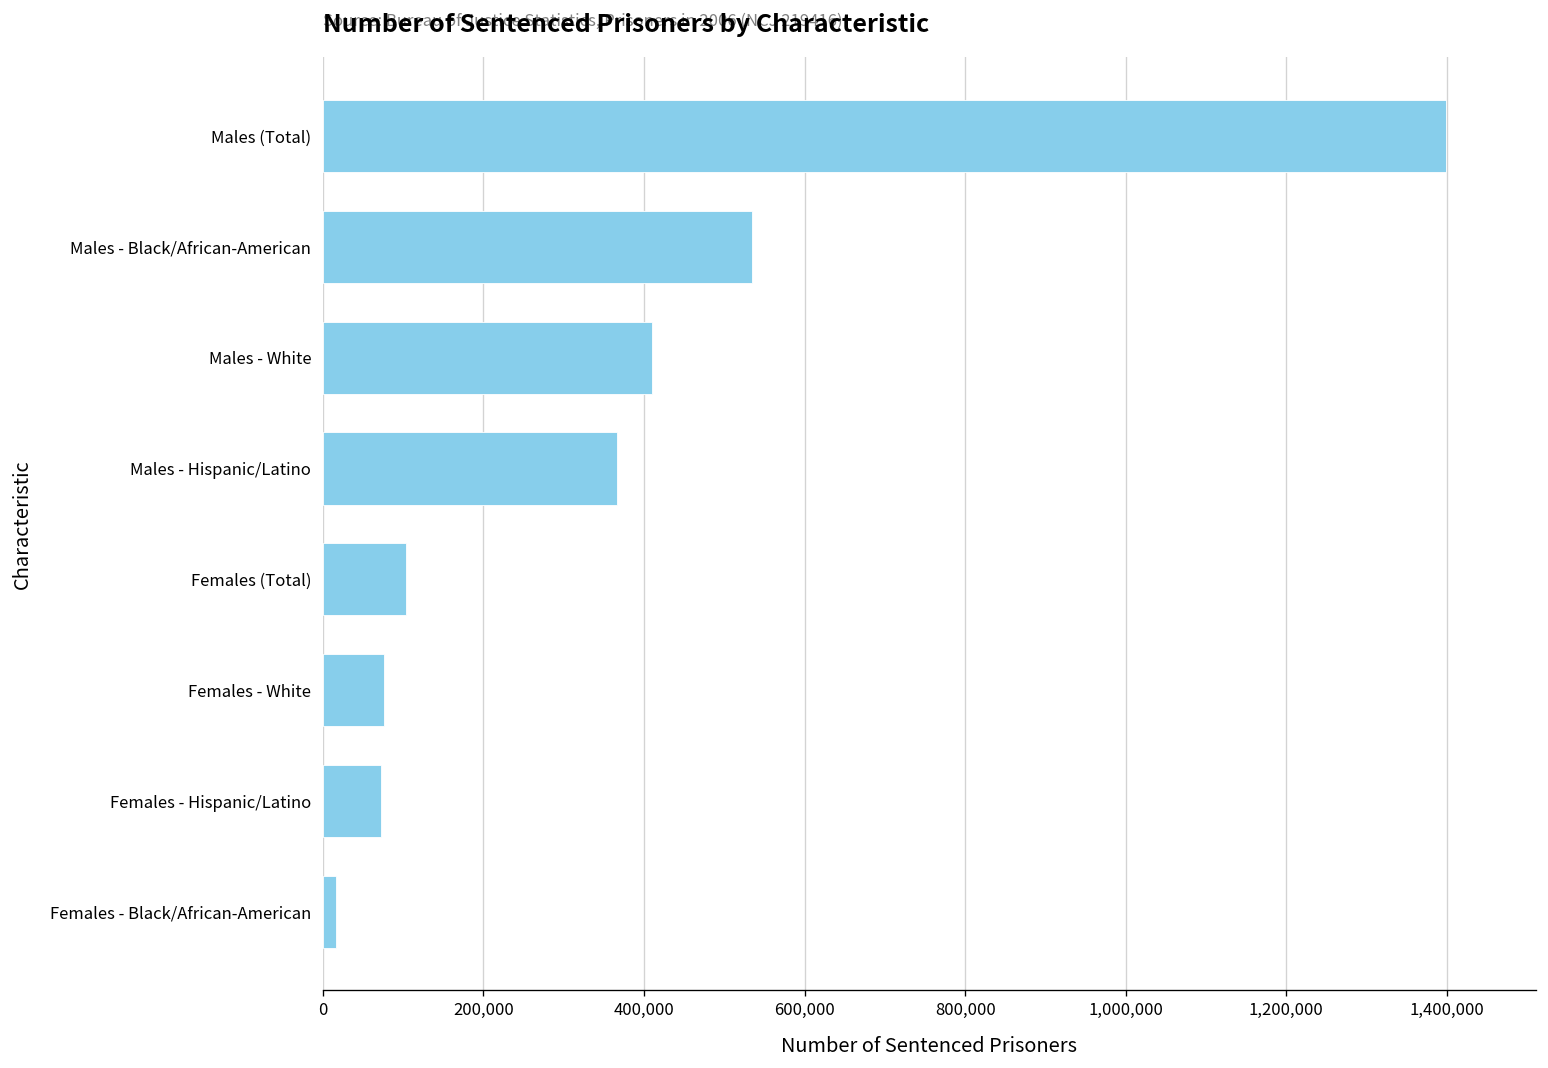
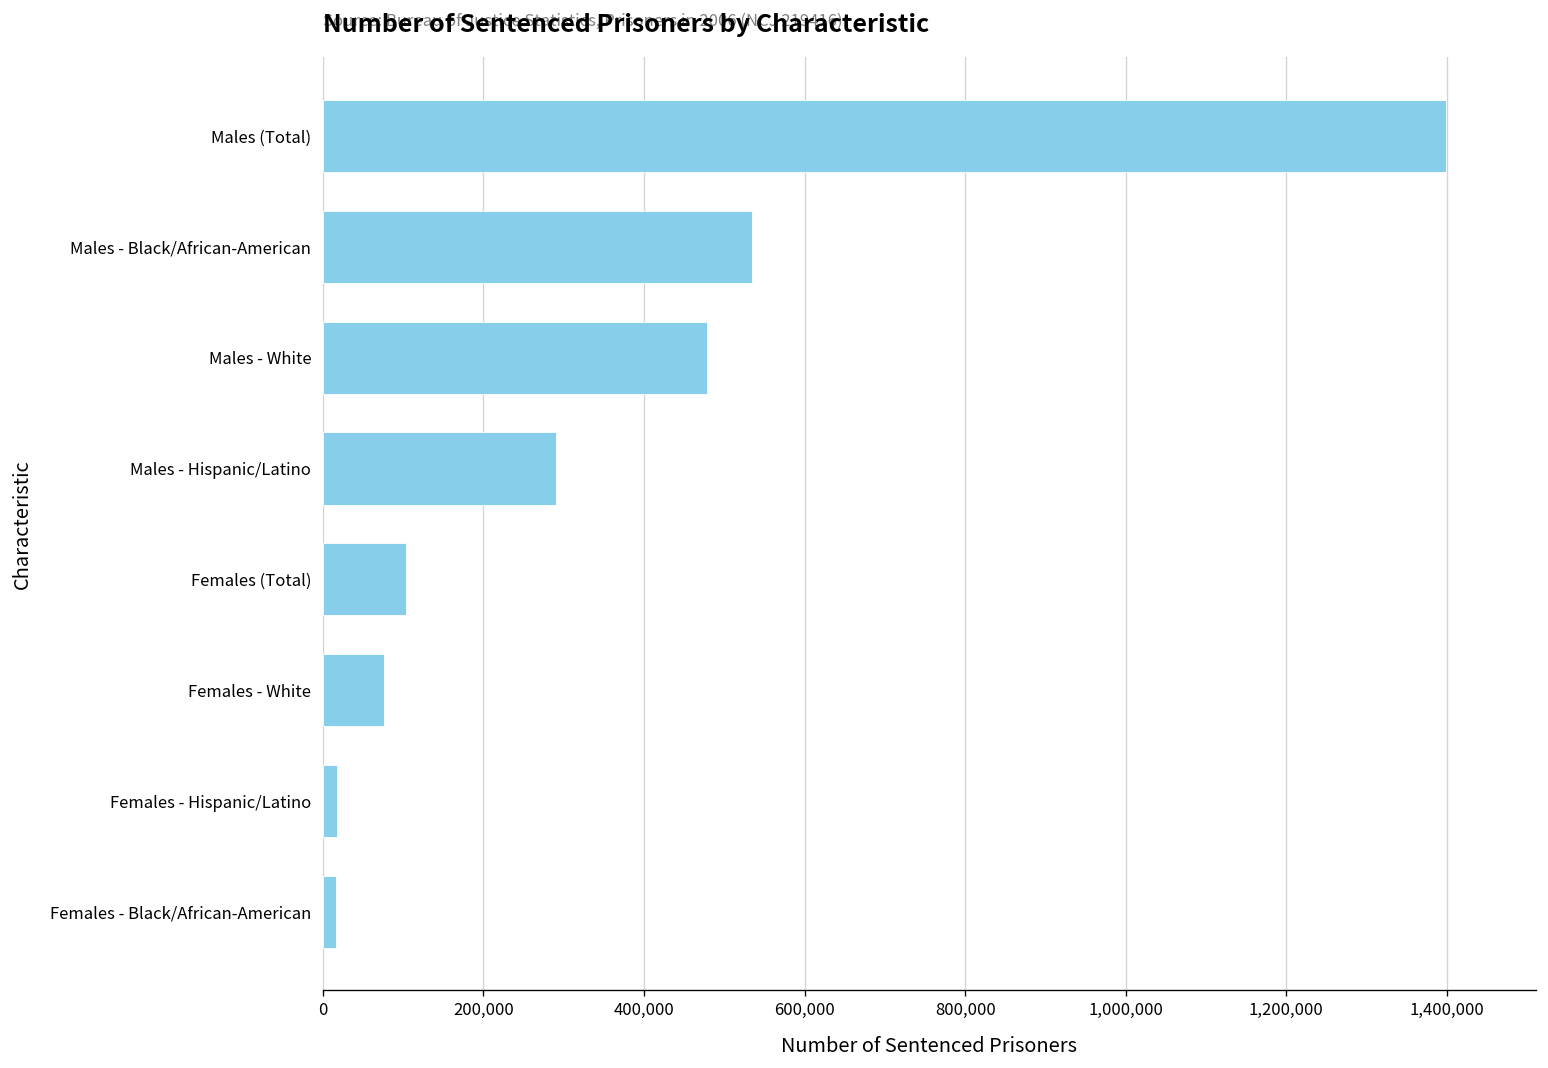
Males - White: 410,000 -> 480,000
Males - Hispanic/Latino: 370,000 -> 290,000
Females - Hispanic/Latino: 70,000 -> 20,000
